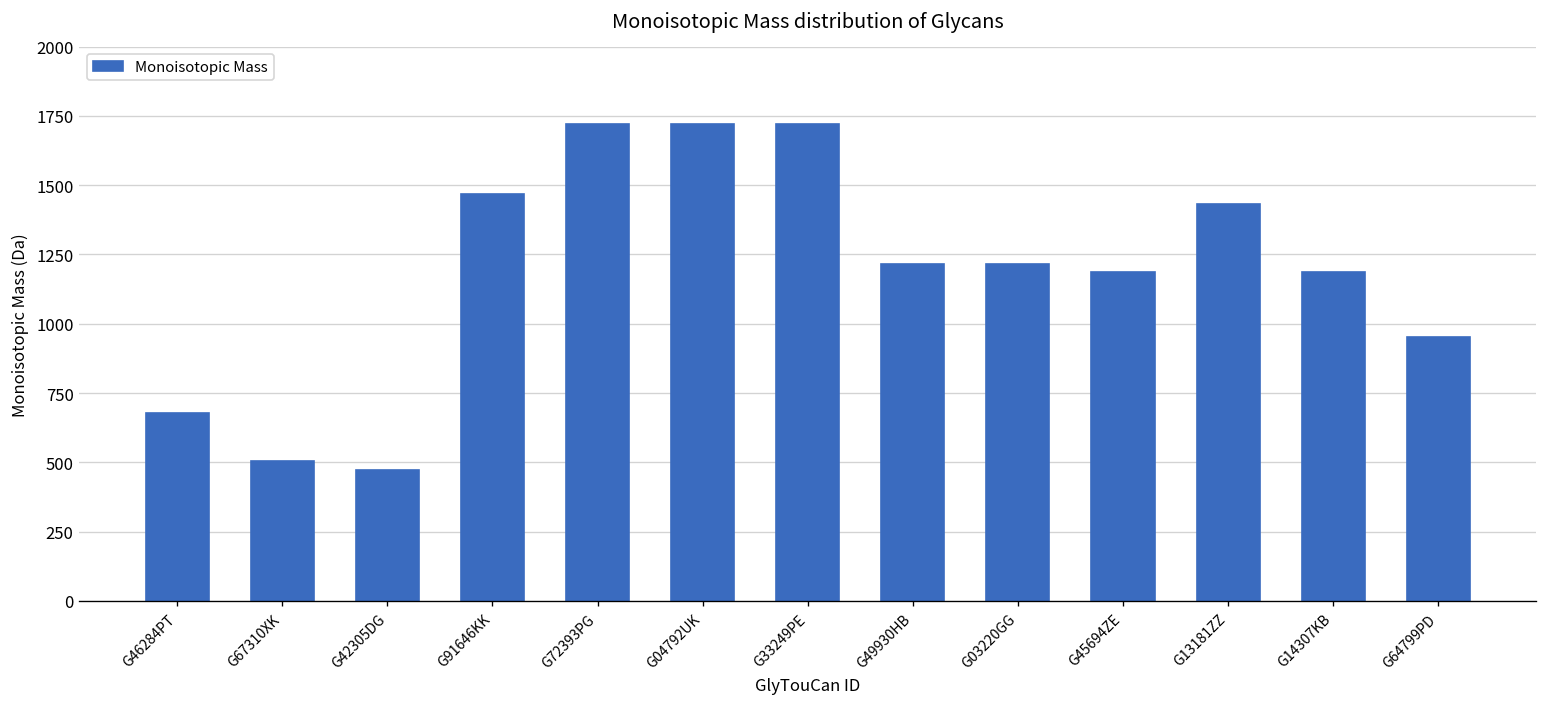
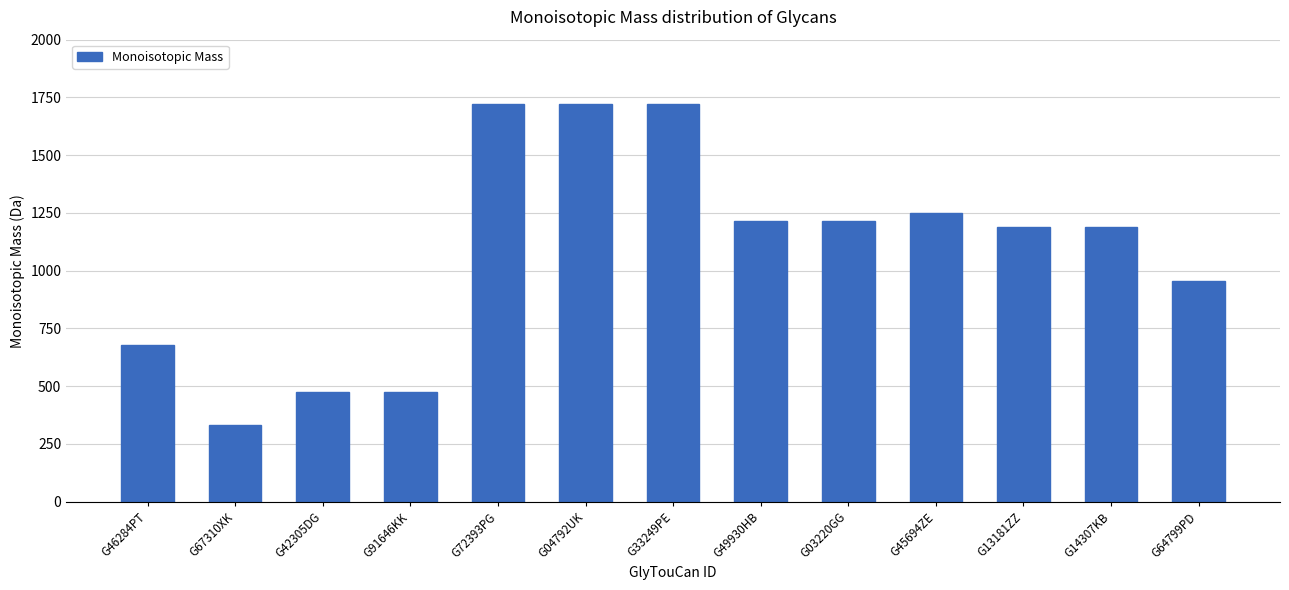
G67310XK: 500 -> 330
G91646KK: 1470 -> 470
G45694ZE: 1190 -> 1250
G13181ZZ: 1430 -> 1190
